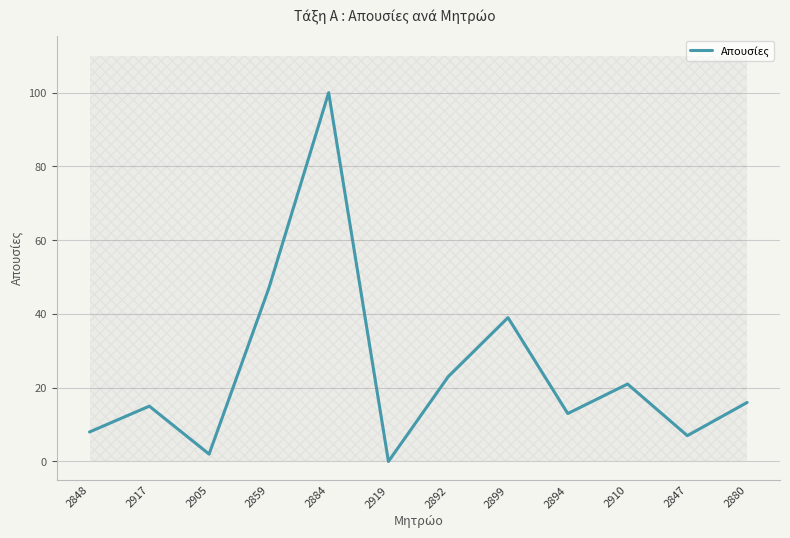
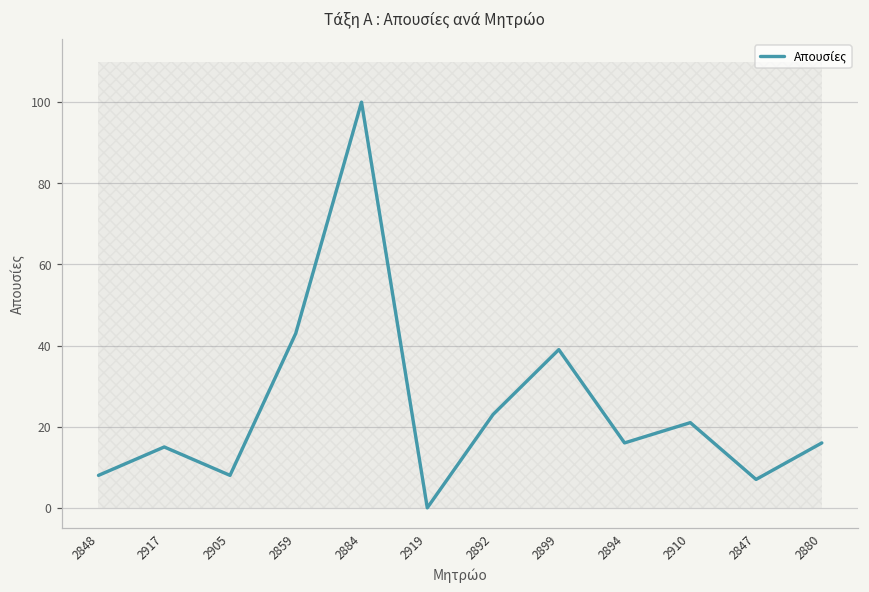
Απουσίες, 2905: 2 -> 8
Απουσίες, 2859: 47 -> 43
Απουσίες, 2894: 13 -> 16
